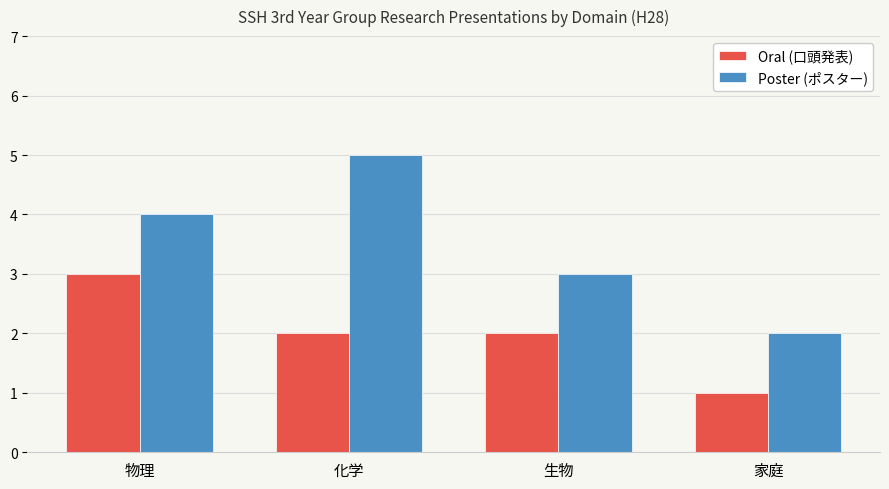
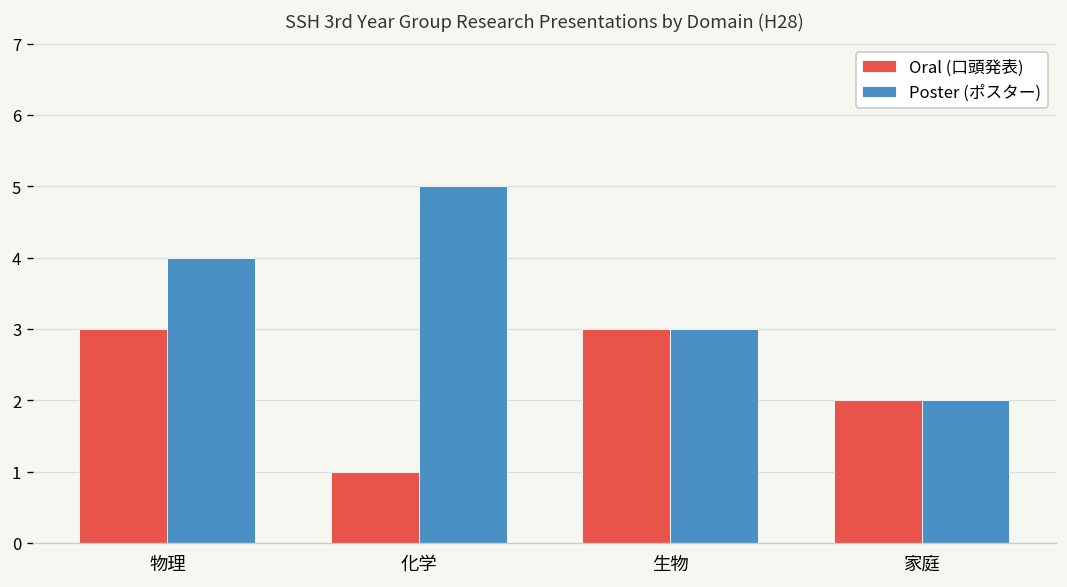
Oral (口頭発表), 化学: 2 -> 1
Oral (口頭発表), 生物: 2 -> 3
Oral (口頭発表), 家庭: 1 -> 2
